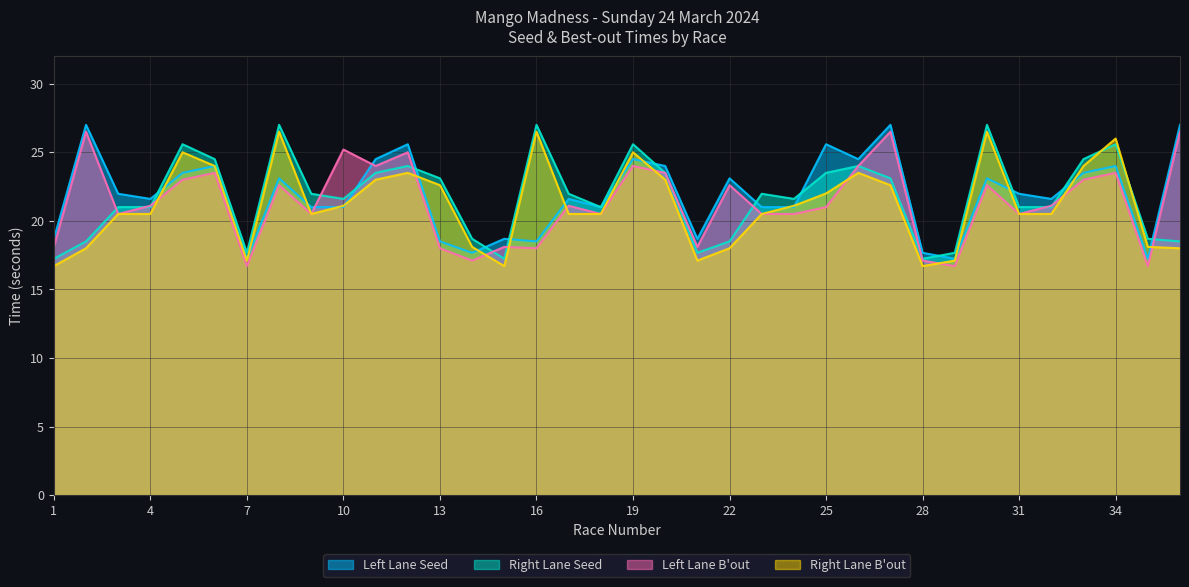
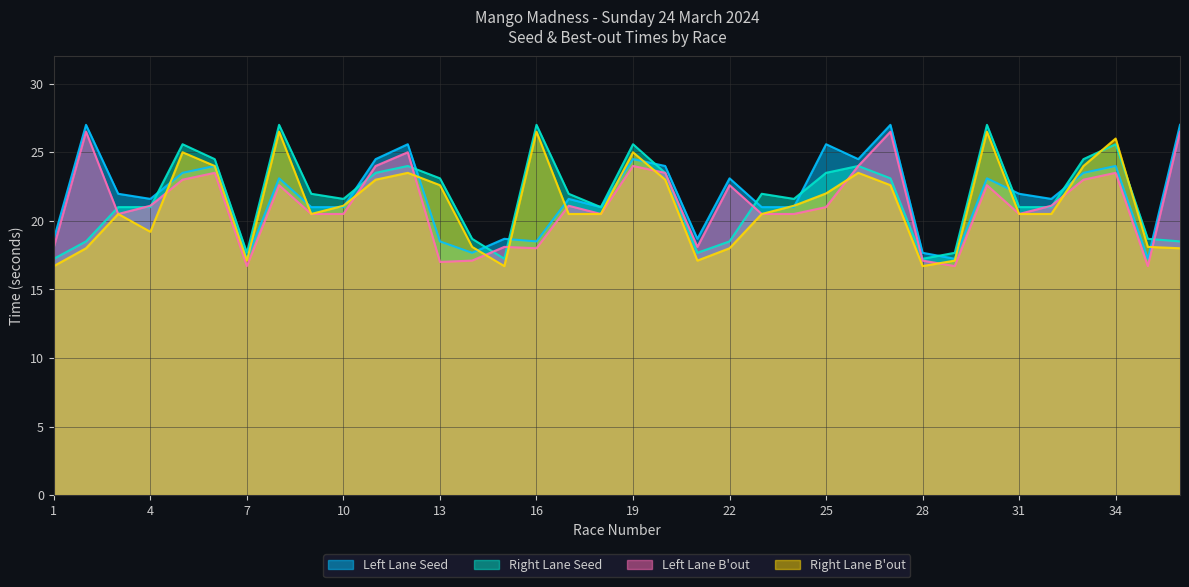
Right Lane B'out, 4: 20.5 -> 19.2
Left Lane B'out, 10: 25.2 -> 20.5
Left Lane B'out, 13: 18 -> 17
